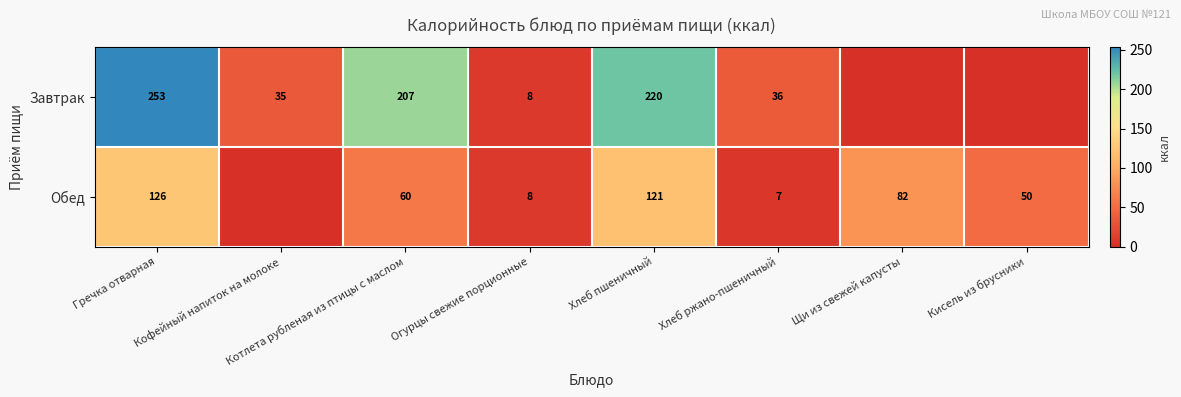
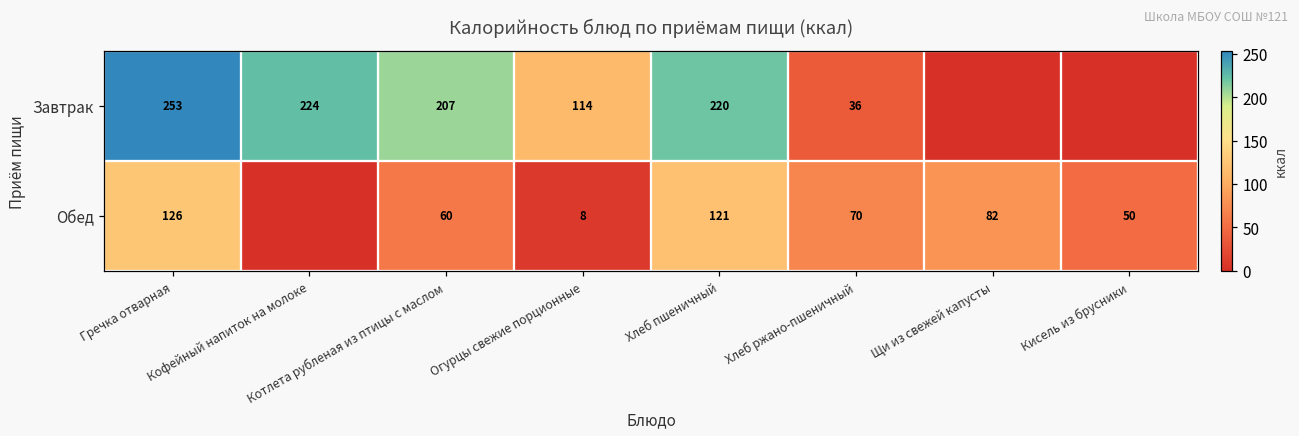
Завтрак, Кофейный напиток на молоке: 35 -> 224
Завтрак, Огурцы свежие порционные: 8 -> 114
Обед, Хлеб ржано-пшеничный: 7 -> 70
